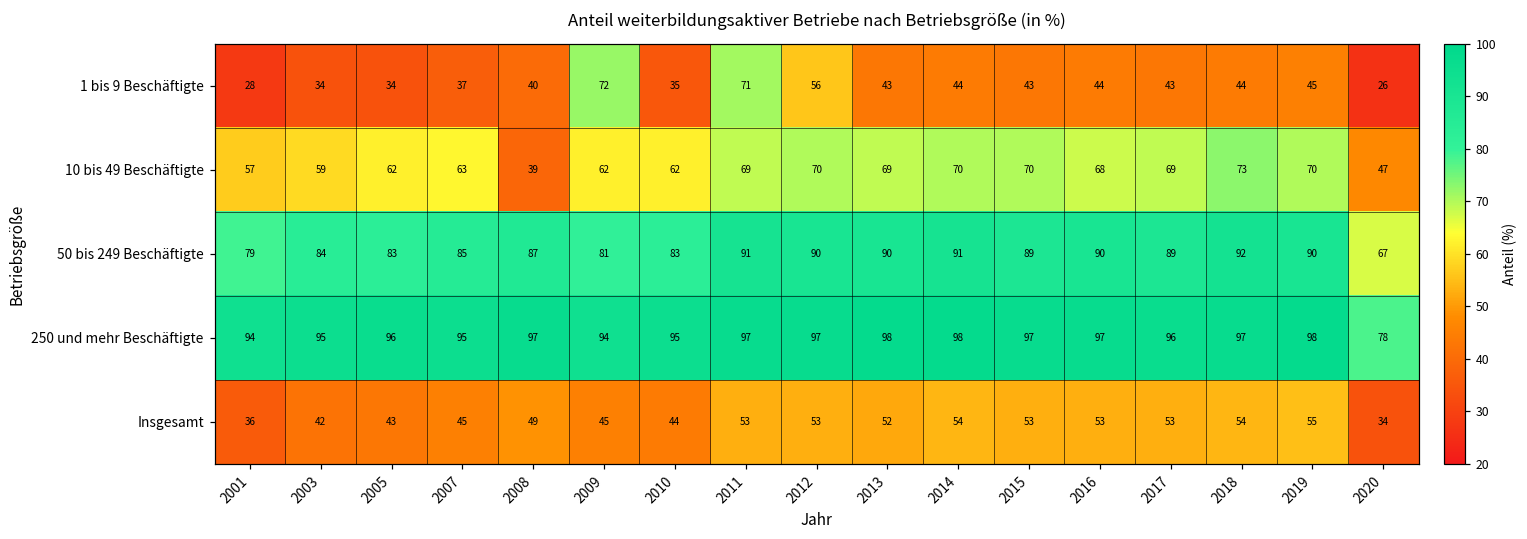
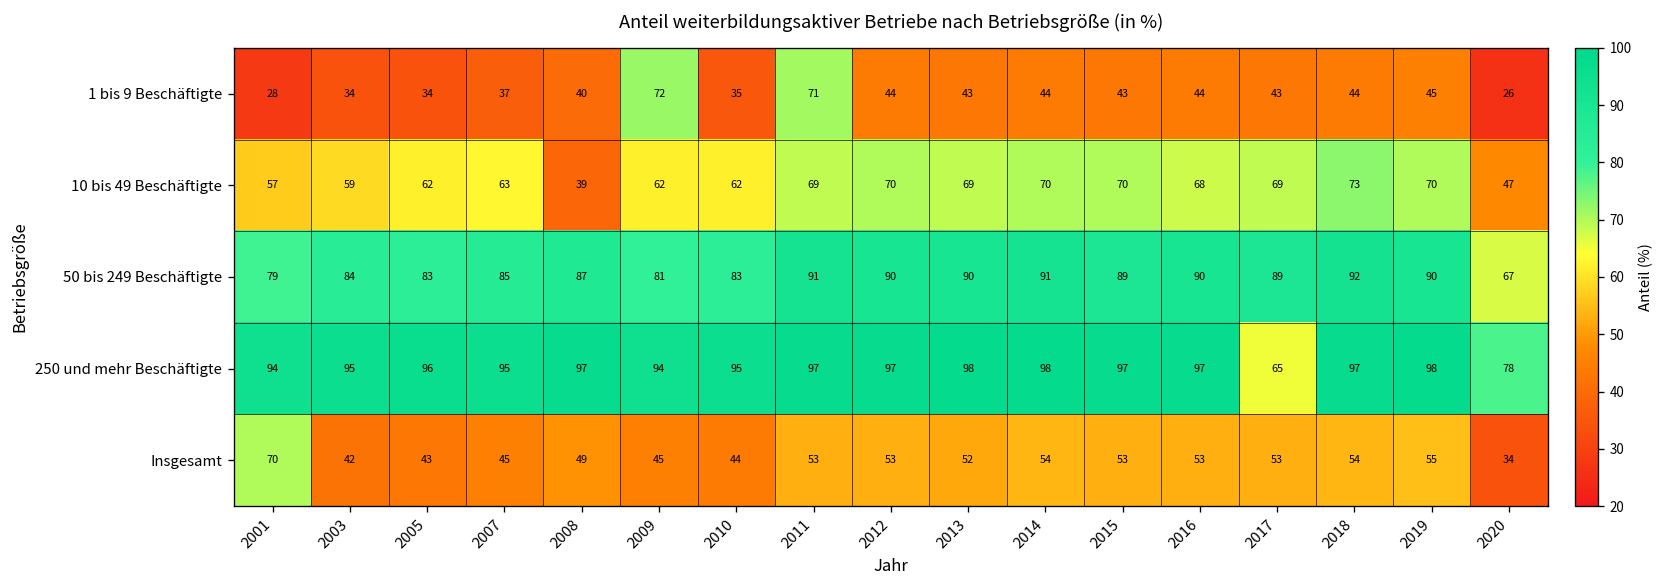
1 bis 9 Beschäftigte, 2012: 56 -> 44
250 und mehr Beschäftigte, 2017: 96 -> 65
Insgesamt, 2001: 36 -> 70
